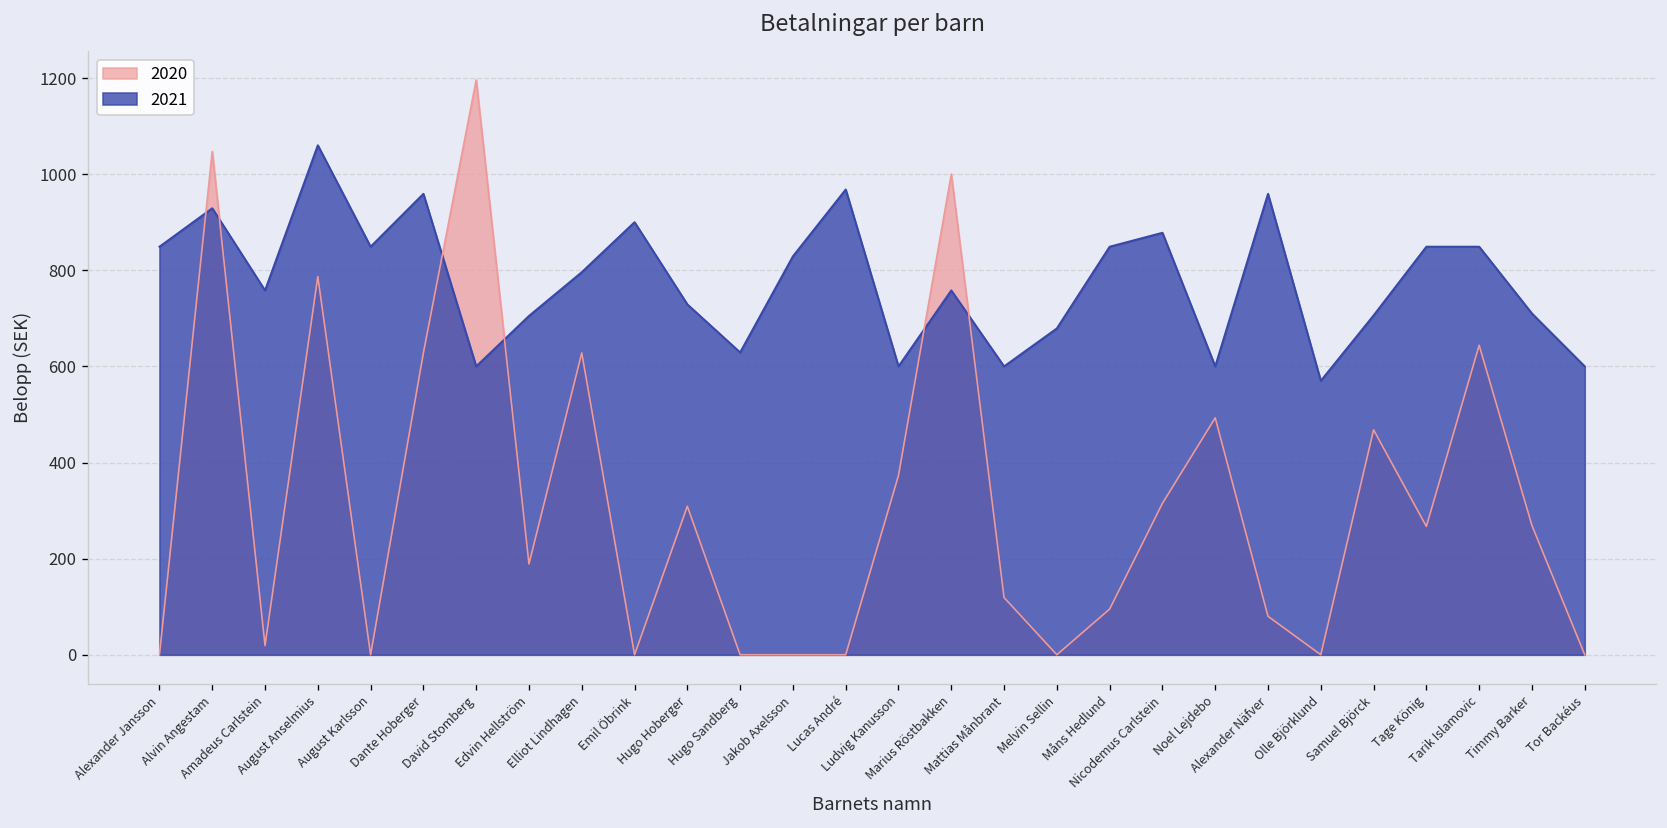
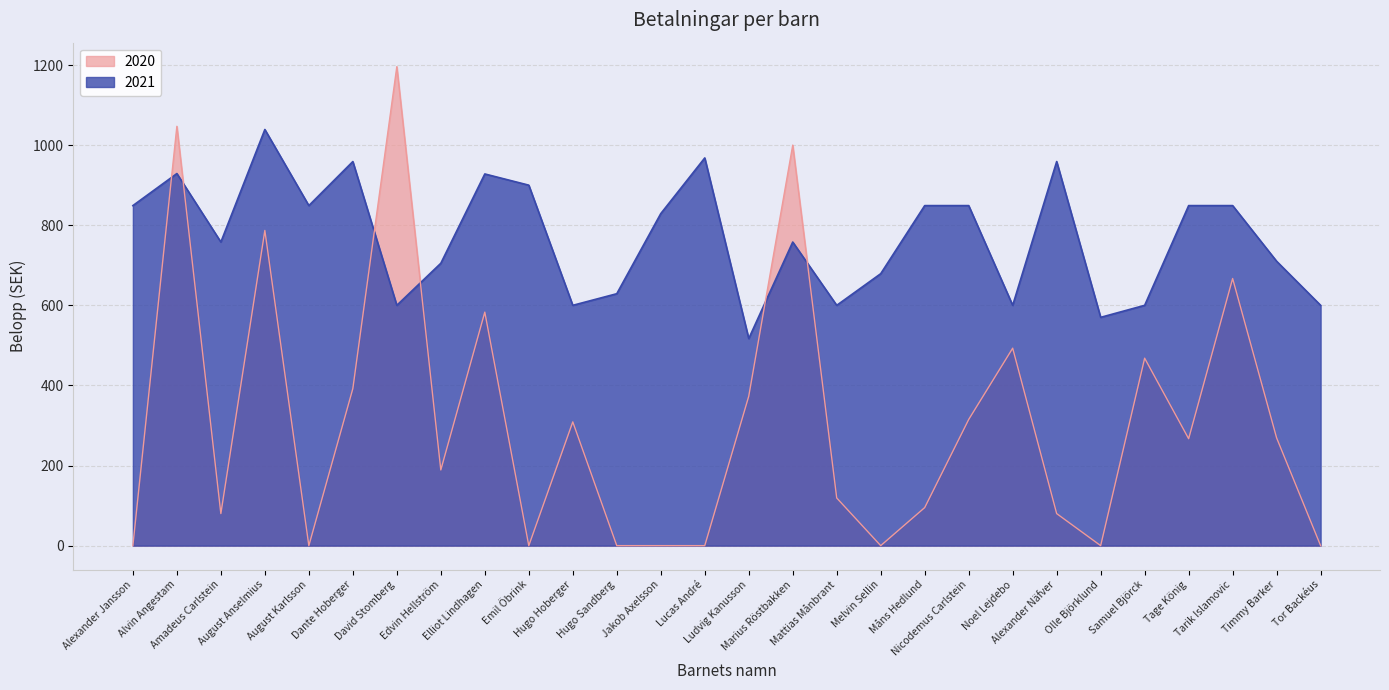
2020, Amadeus Carlstein: 20 -> 80
2021, August Anselmius: 1060 -> 1040
2020, Dante Hoberger: 630 -> 390
2020, Elliot Lindhagen: 630 -> 580
2021, Elliot Lindhagen: 800 -> 930
2021, Hugo Hoberger: 730 -> 600
2021, Ludvig Kanusson: 600 -> 520
2021, Nicodemus Carlstein: 880 -> 850
2021, Samuel Björck: 710 -> 600
2020, Tarik Islamovic: 640 -> 670
